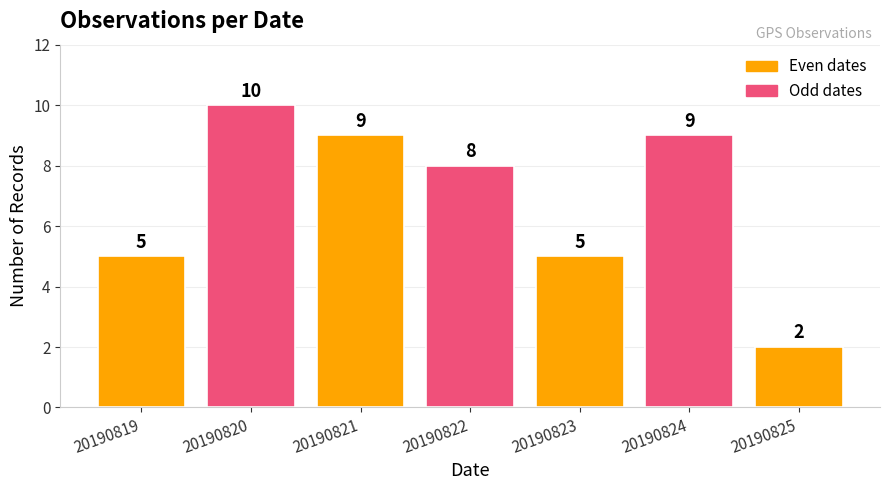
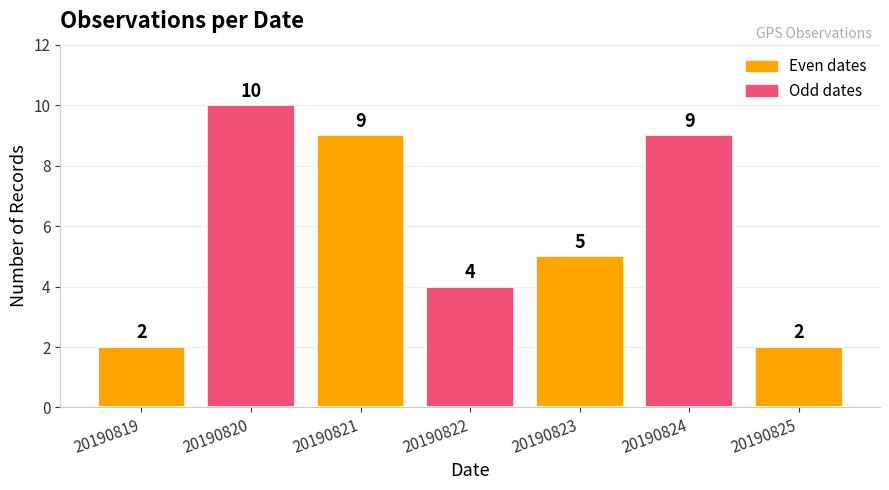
20190819: 5 -> 2
20190822: 8 -> 4
